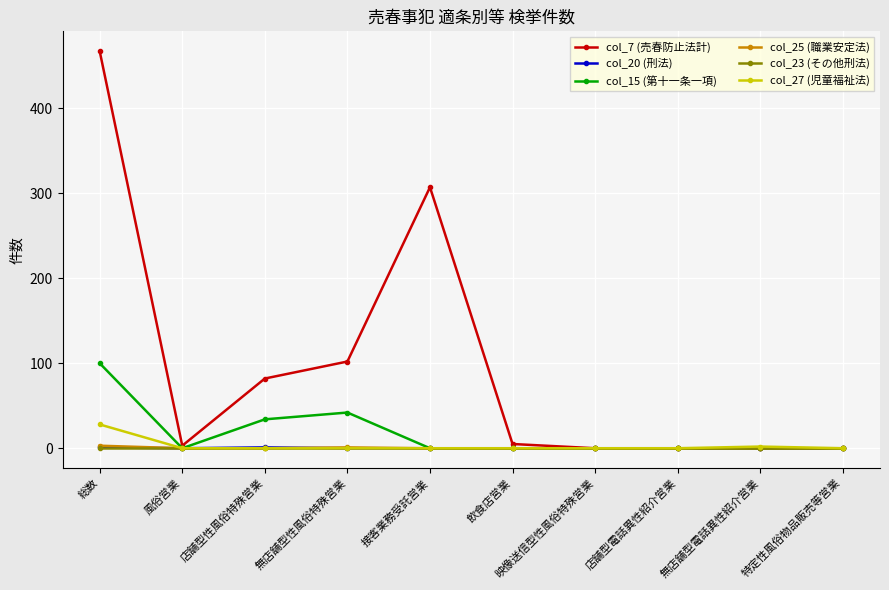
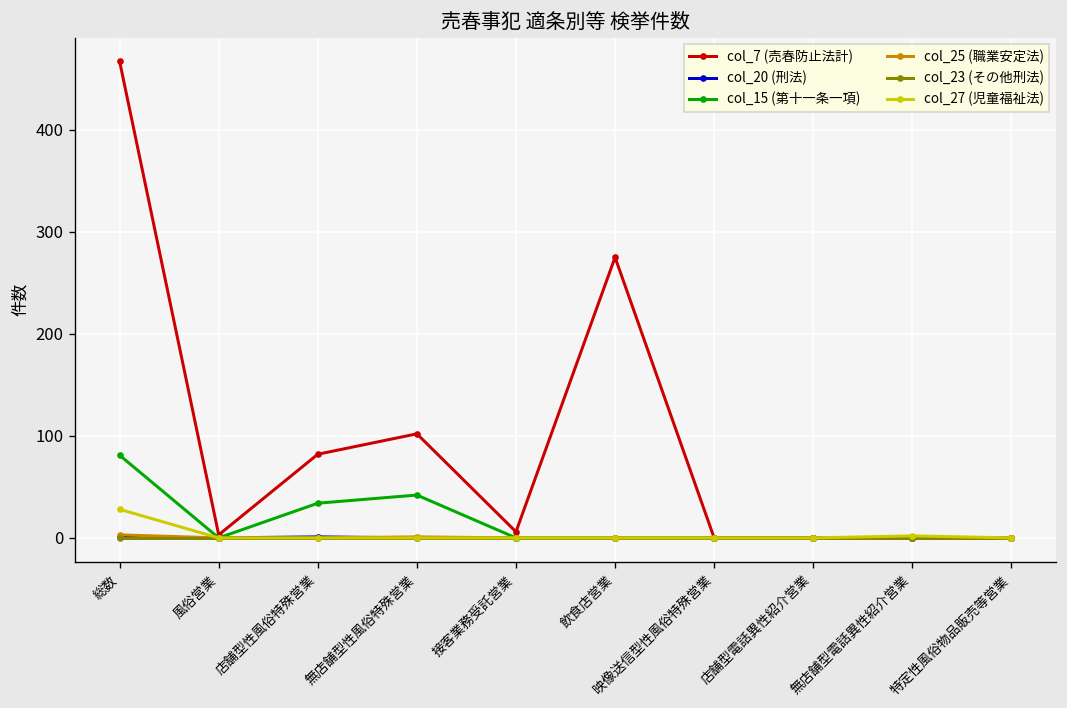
col_15 (第十一条一項), 総数: 100 -> 80
col_7 (売春防止法計), 接客業務受託営業: 310 -> 10
col_7 (売春防止法計), 飲食店営業: 10 -> 280
